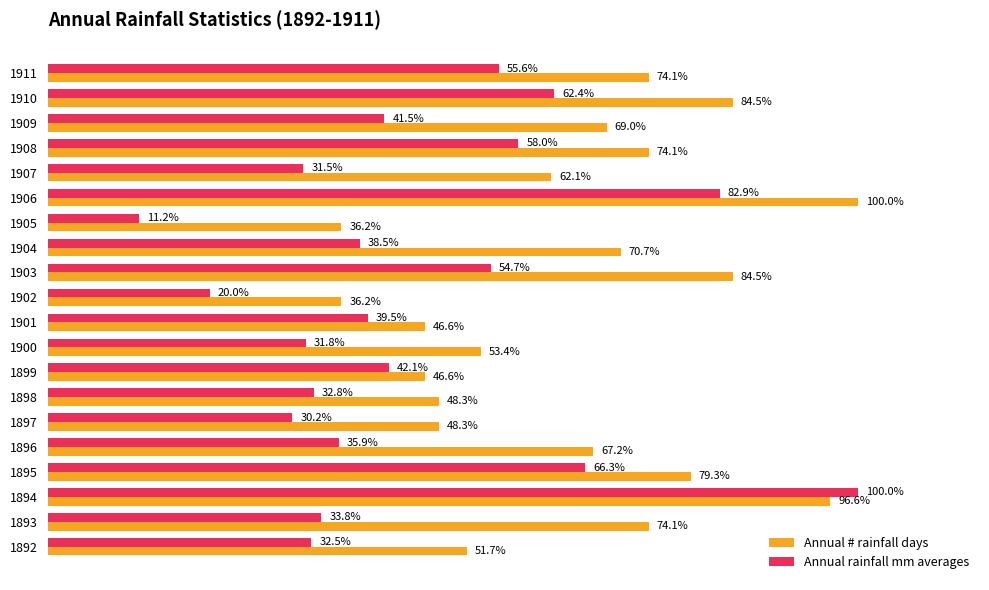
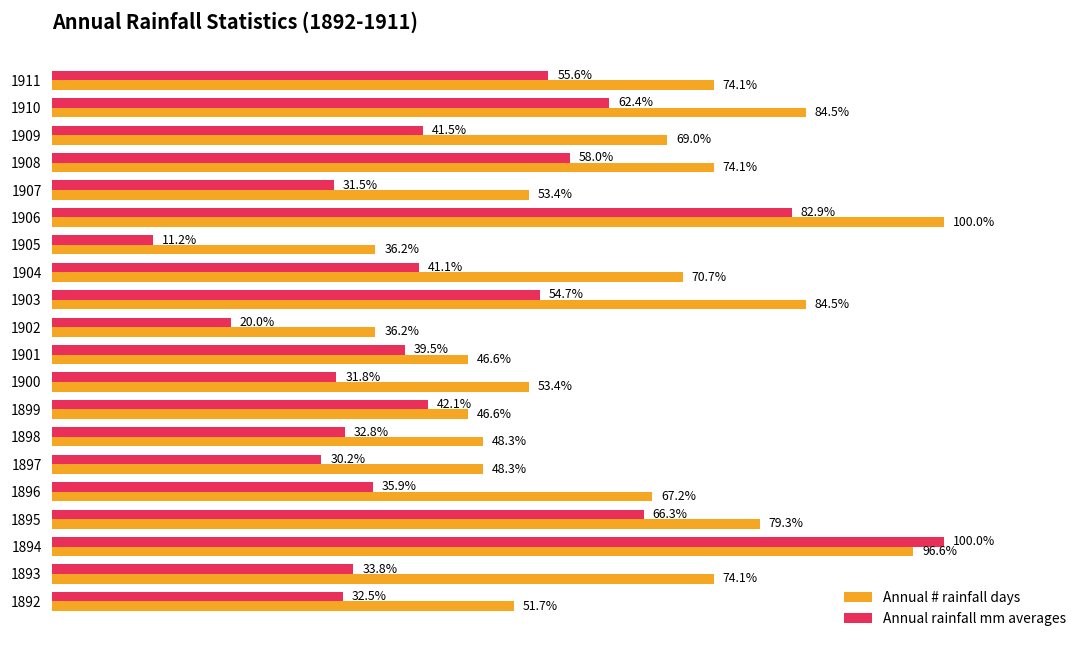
Annual # rainfall days, 1907: 62.1% -> 53.4%
Annual rainfall mm averages, 1904: 38.5% -> 41.1%
